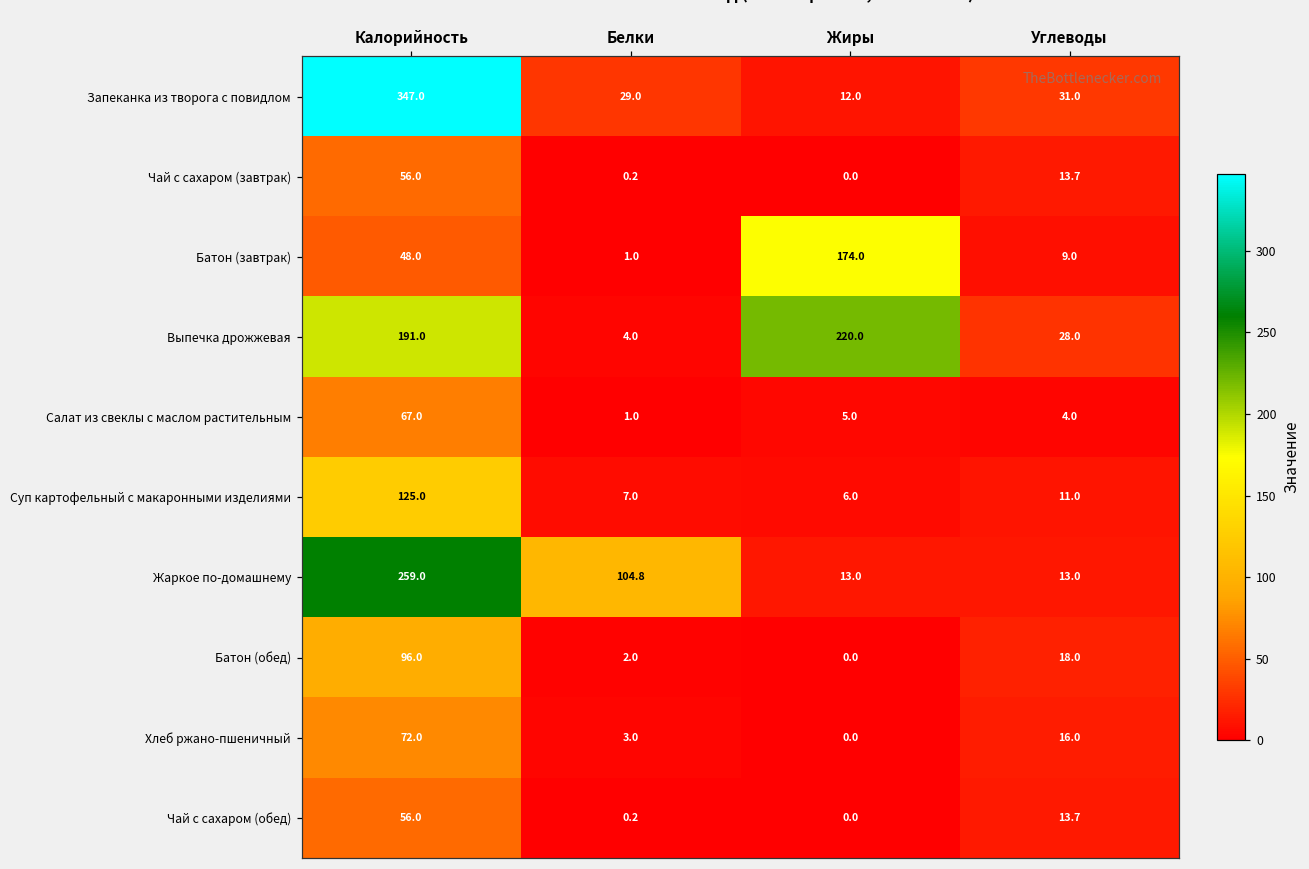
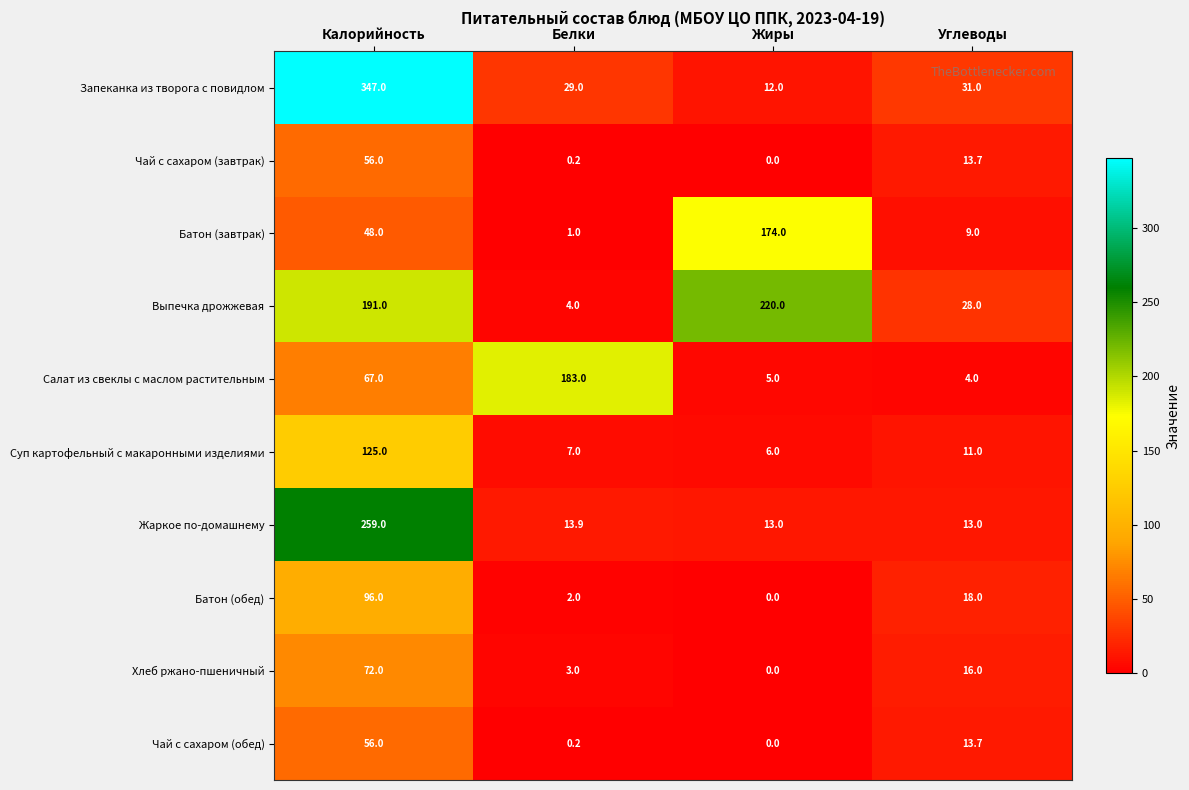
Салат из свеклы с маслом растительным, Белки: 1.0 -> 183.0
Жаркое по-домашнему, Белки: 104.8 -> 13.9
